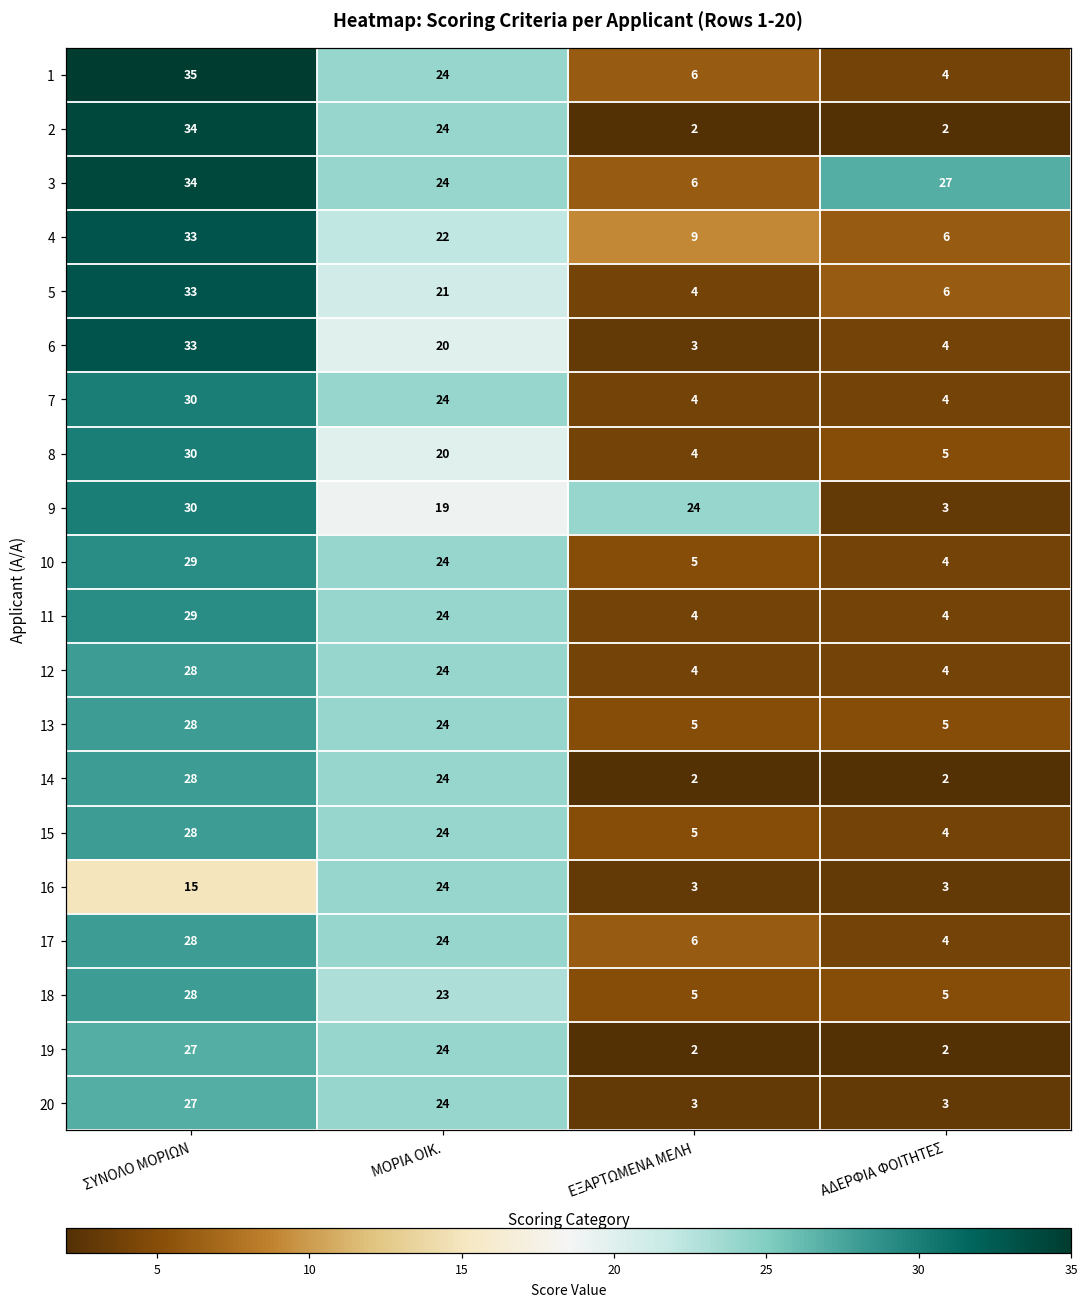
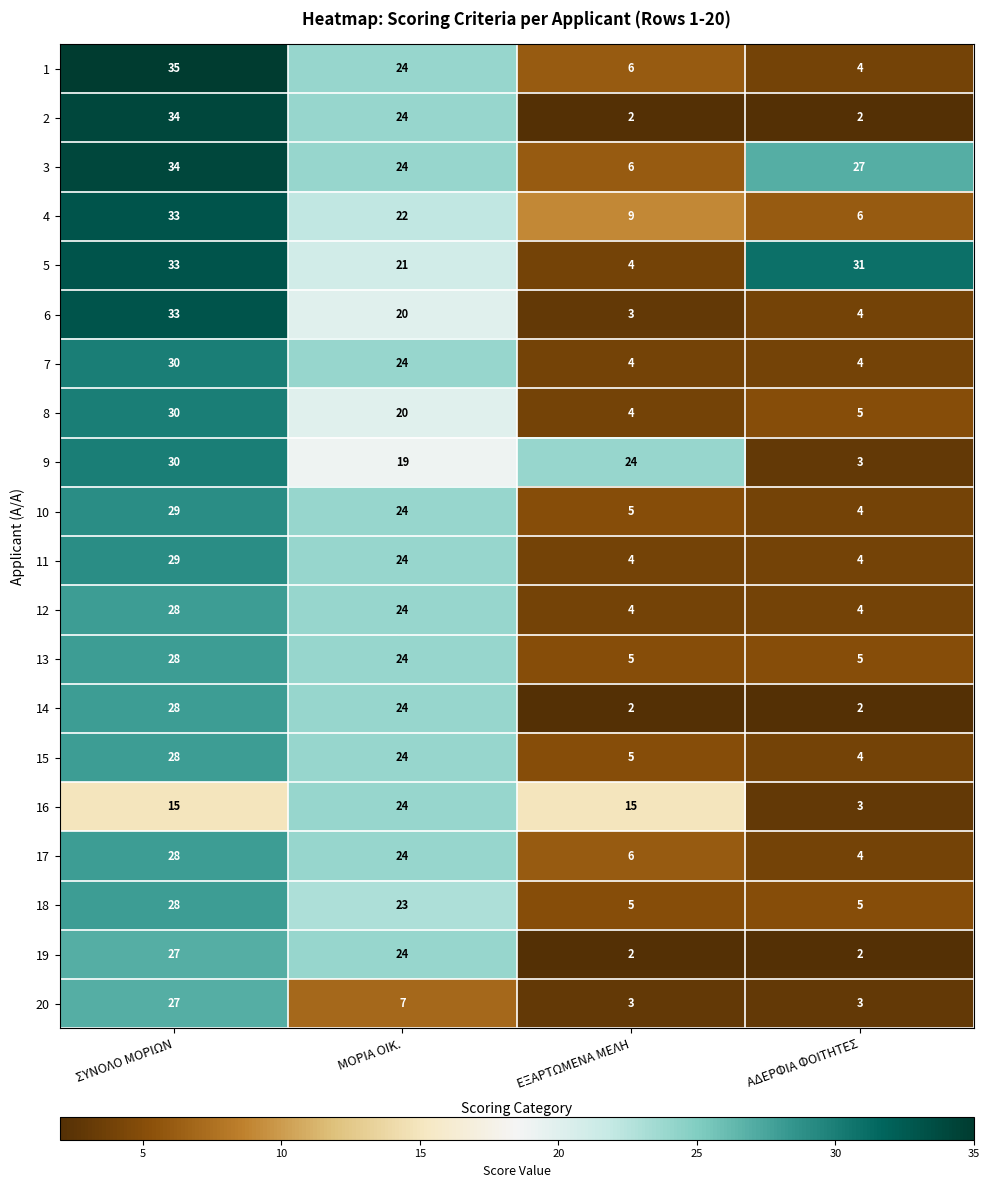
5, ΑΔΕΡΦΙΑ ΦΟΙΤΗΤΕΣ: 6 -> 31
16, ΕΞΑΡΤΩΜΕΝΑ ΜΕΛΗ: 3 -> 15
20, ΜΟΡΙΑ ΟΙΚ.: 24 -> 7
